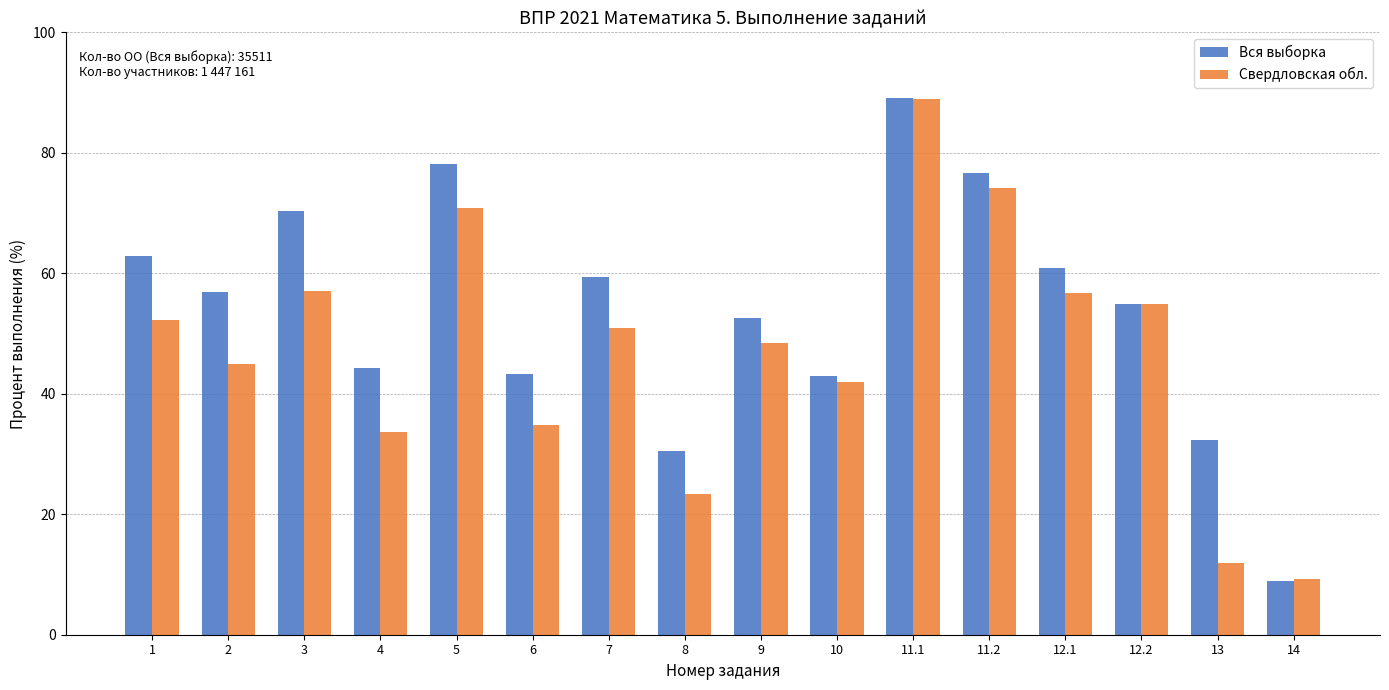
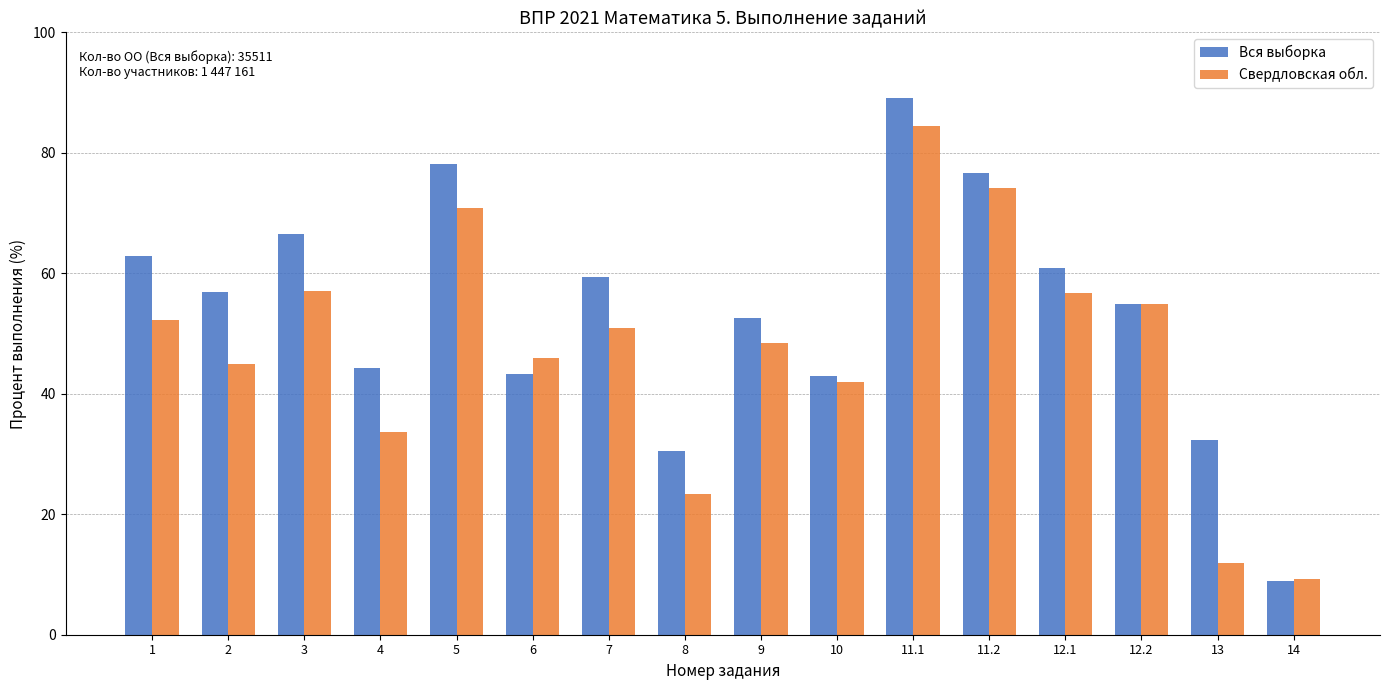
Вся выборка, 3: 70 -> 67
Свердловская обл., 6: 35 -> 46
Свердловская обл., 11.1: 89 -> 84
